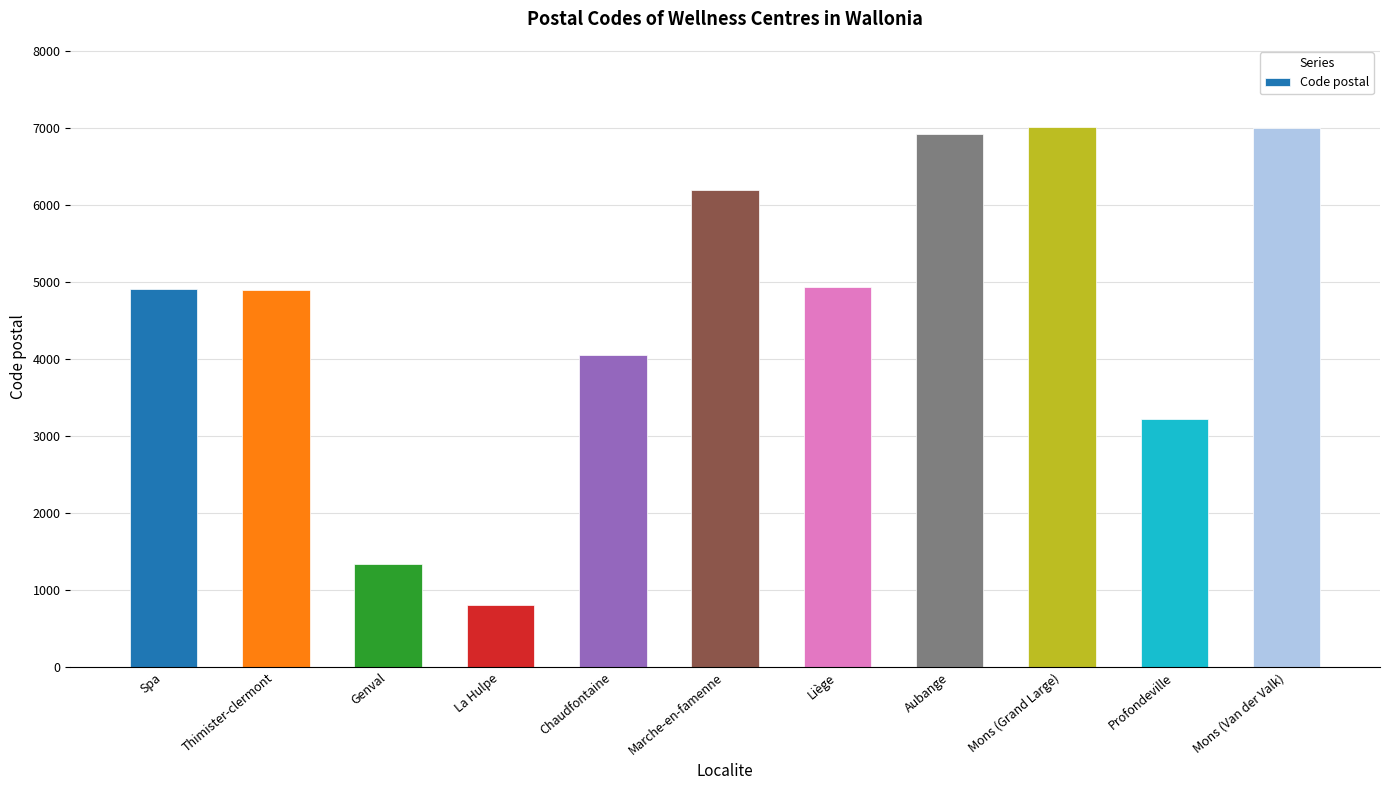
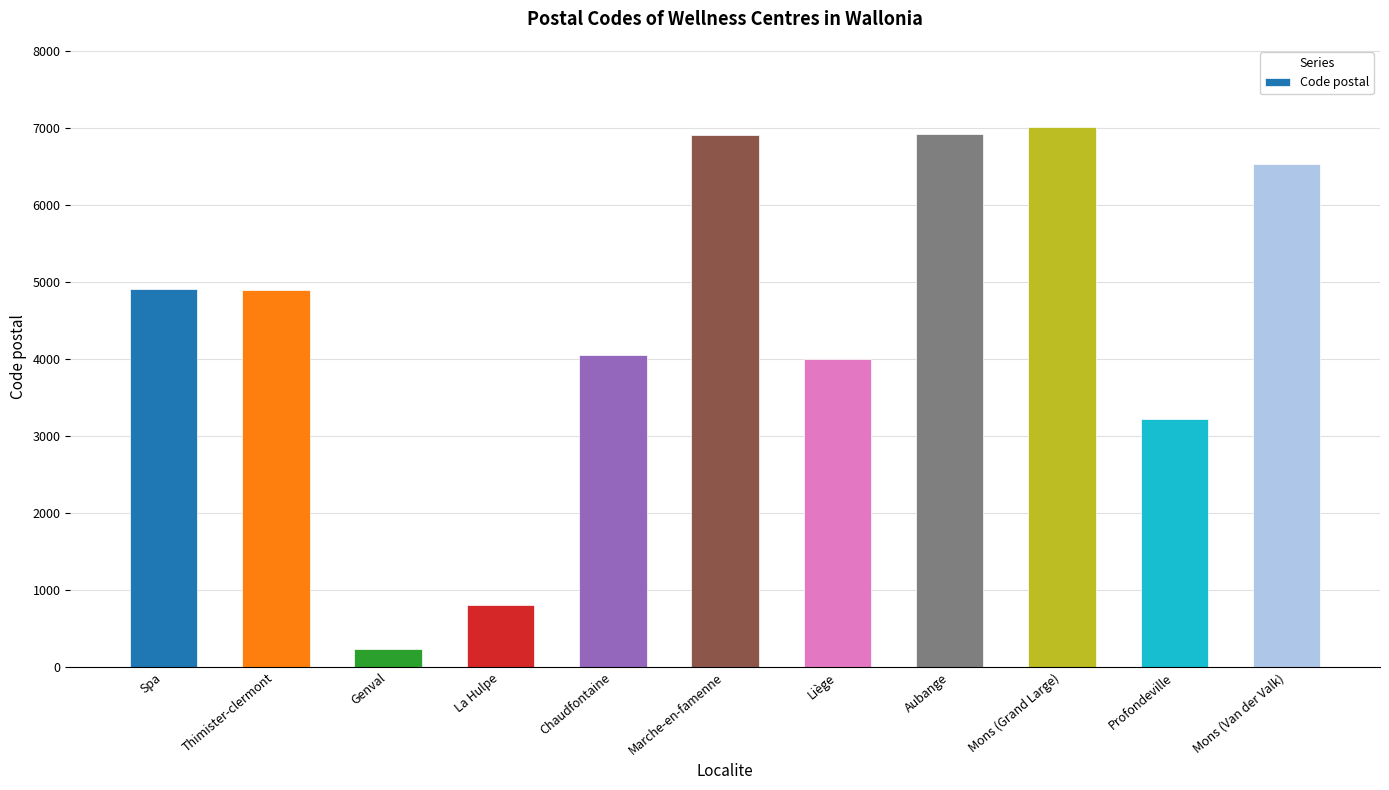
Genval: 1300 -> 200
Marche-en-famenne: 6200 -> 6900
Liège: 4900 -> 4000
Mons (Van der Valk): 7000 -> 6500
